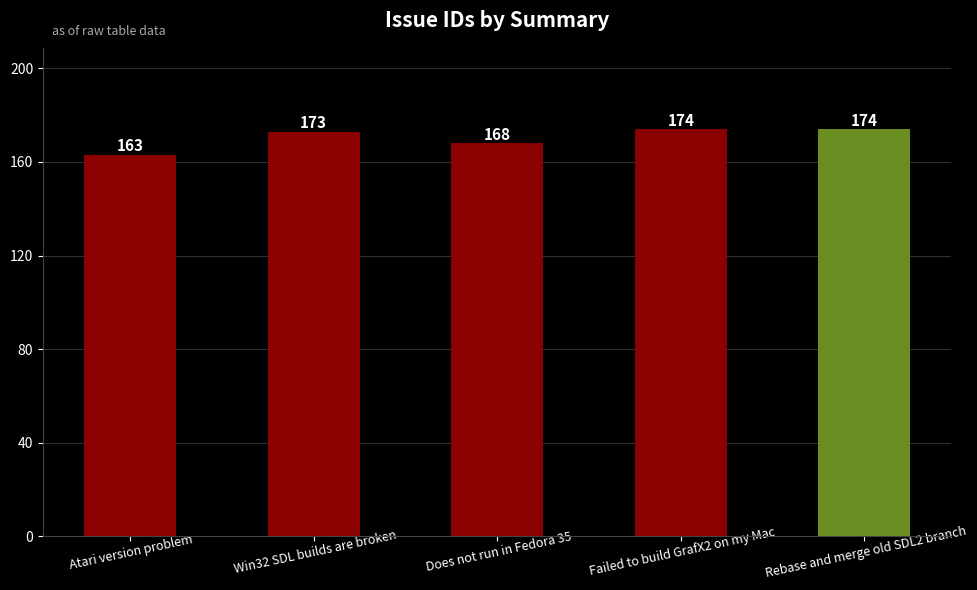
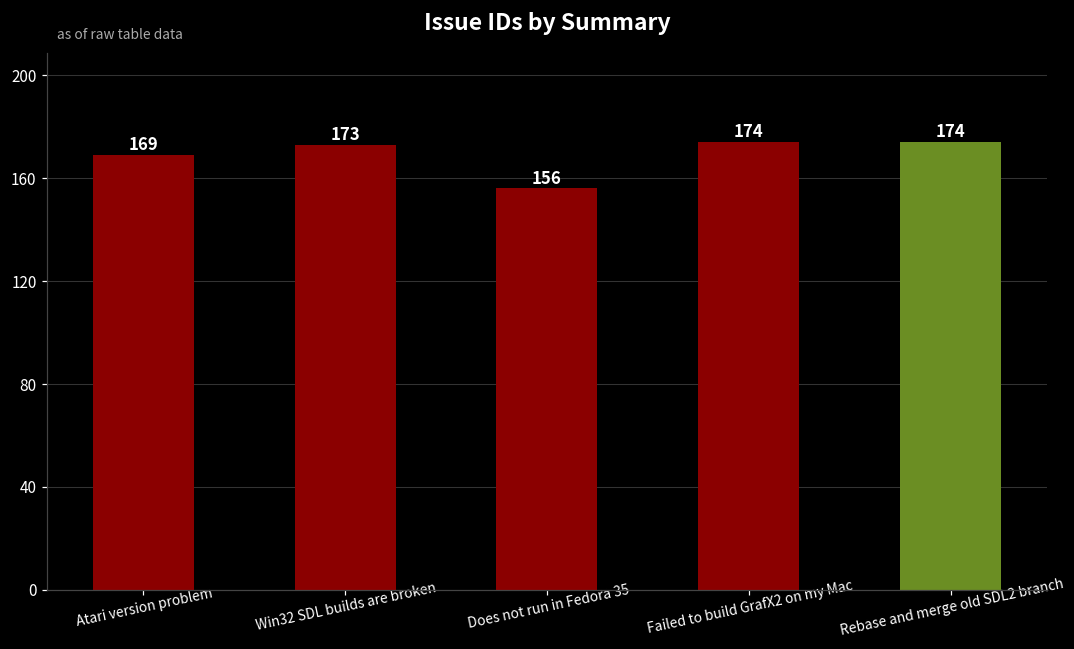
Atari version problem: 163 -> 169
Does not run in Fedora 35: 168 -> 156
